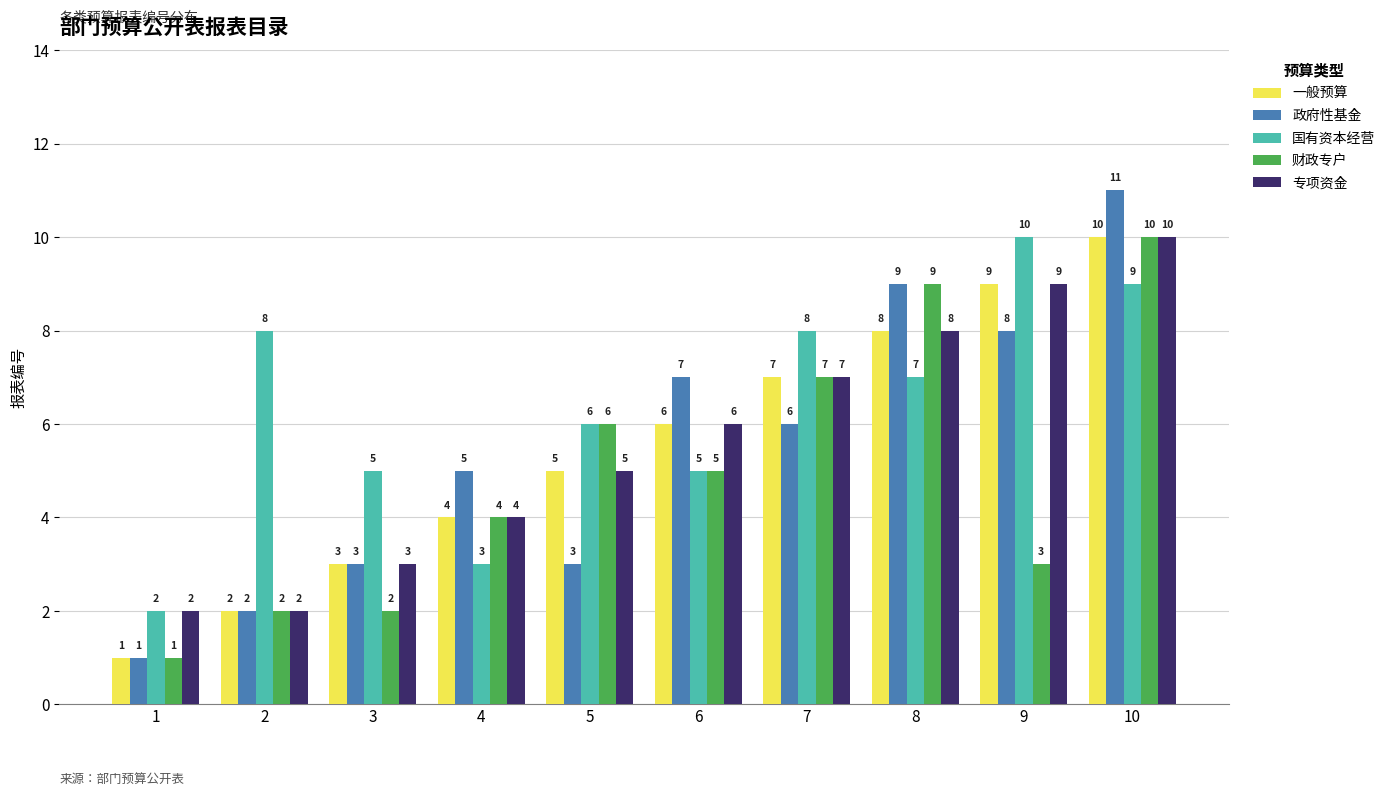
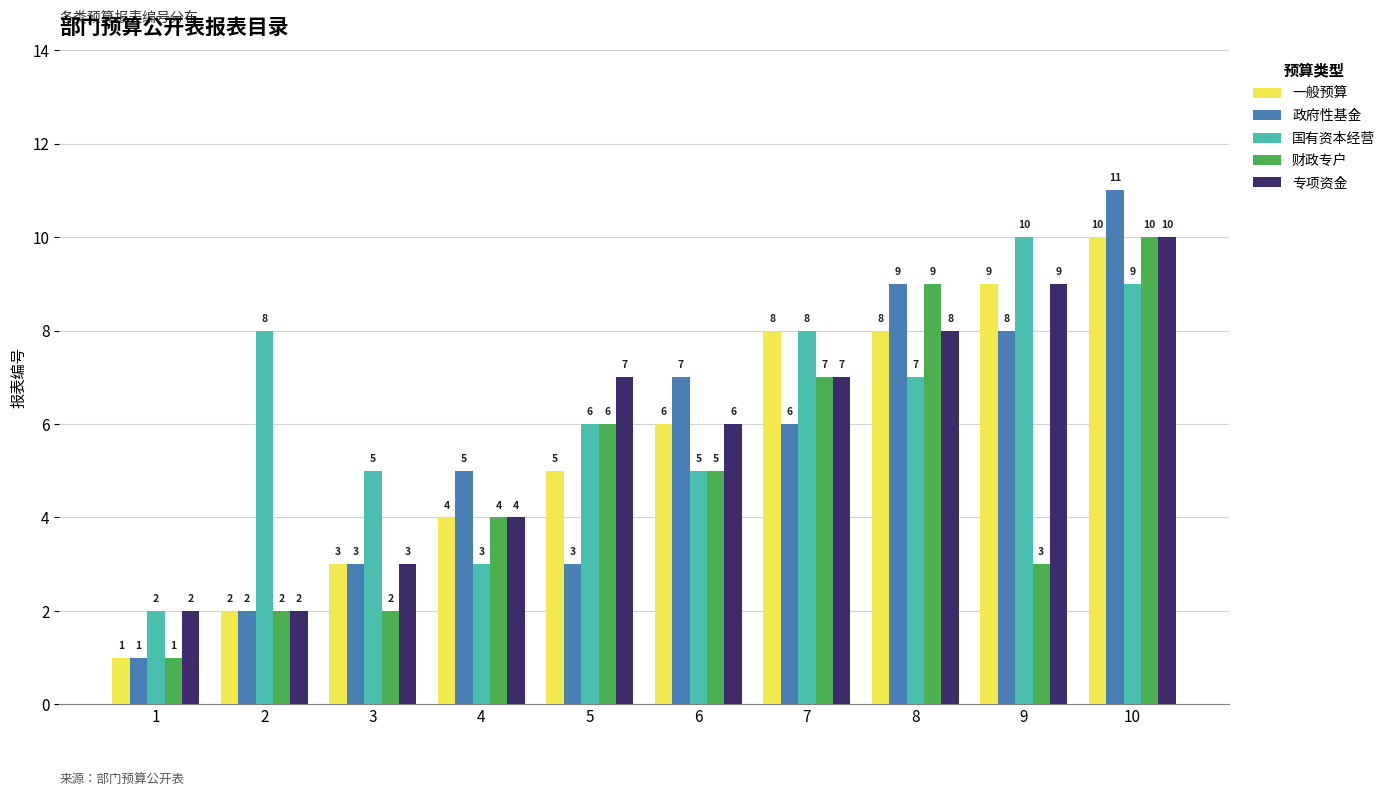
专项资金, 5: 5 -> 7
一般预算, 7: 7 -> 8
